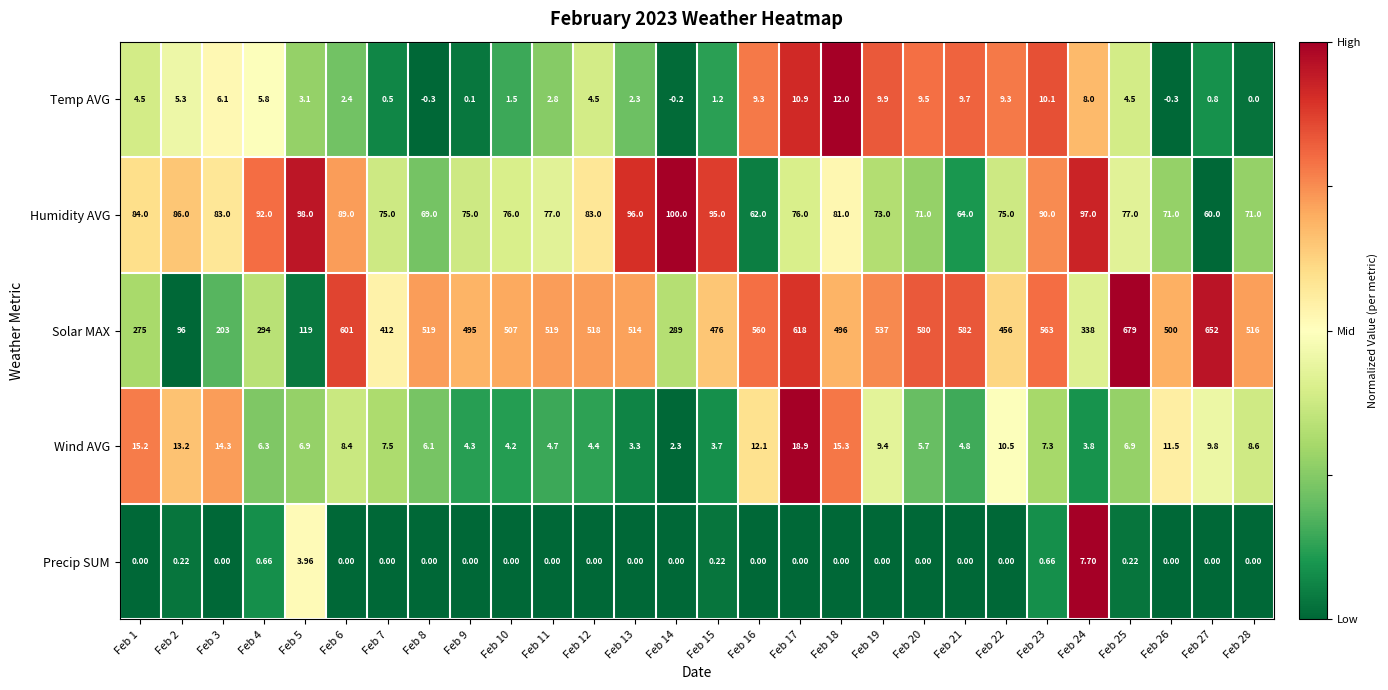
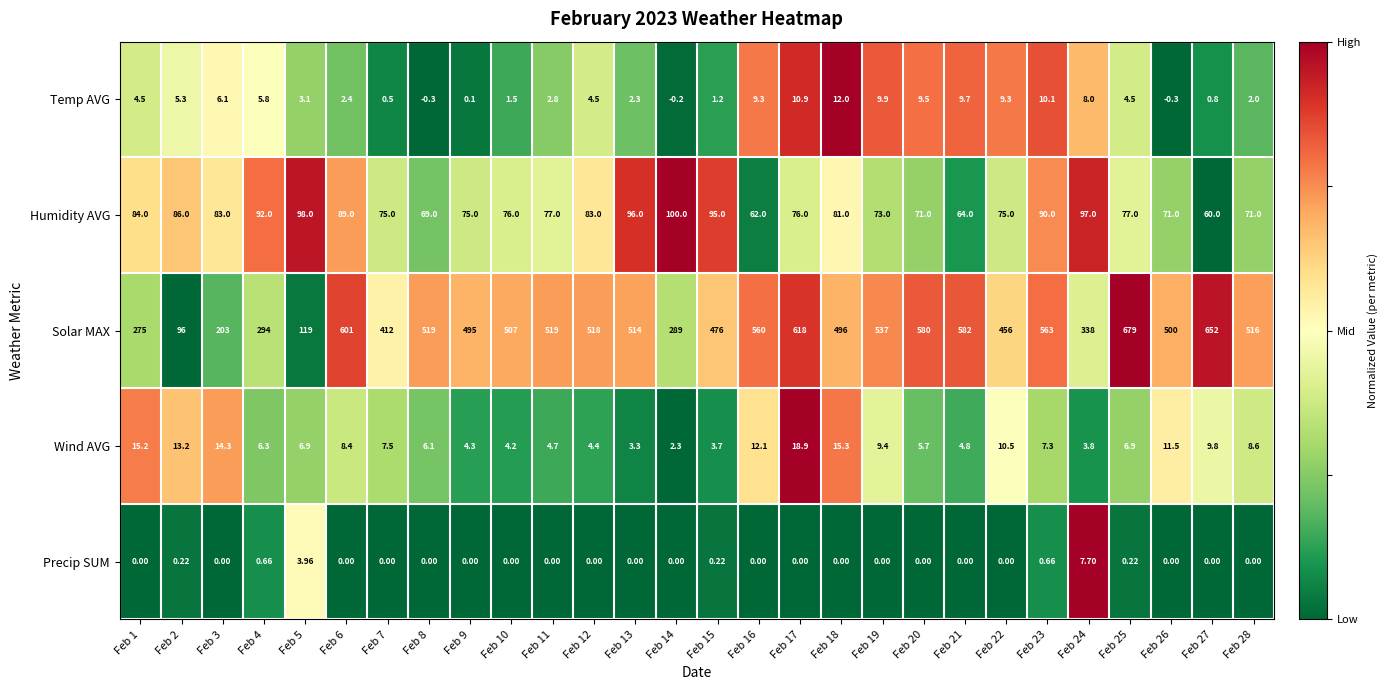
Temp AVG, Feb 28: 0.0 -> 2.0
